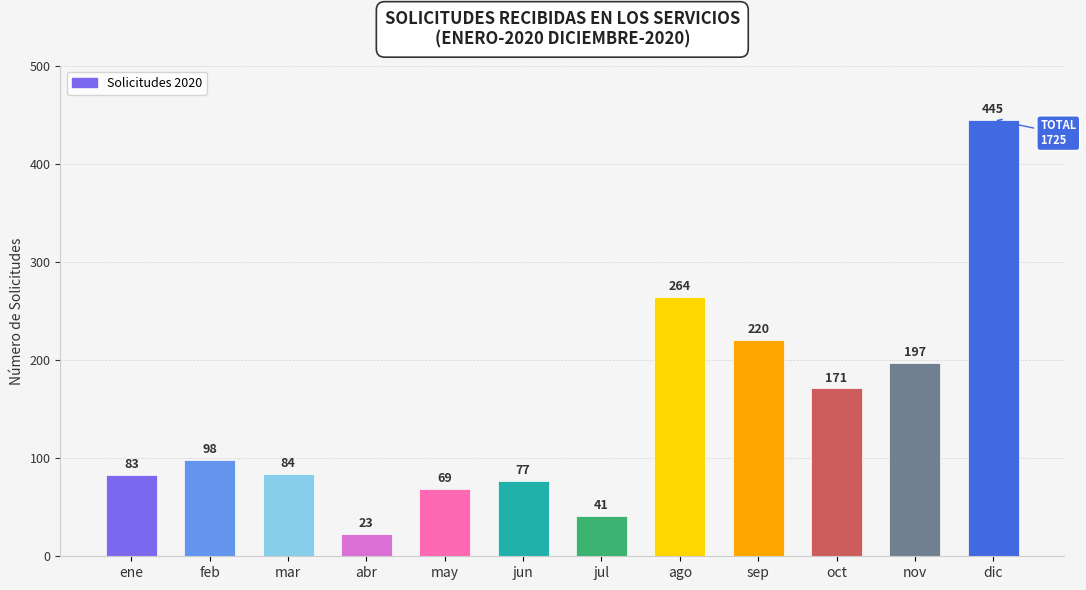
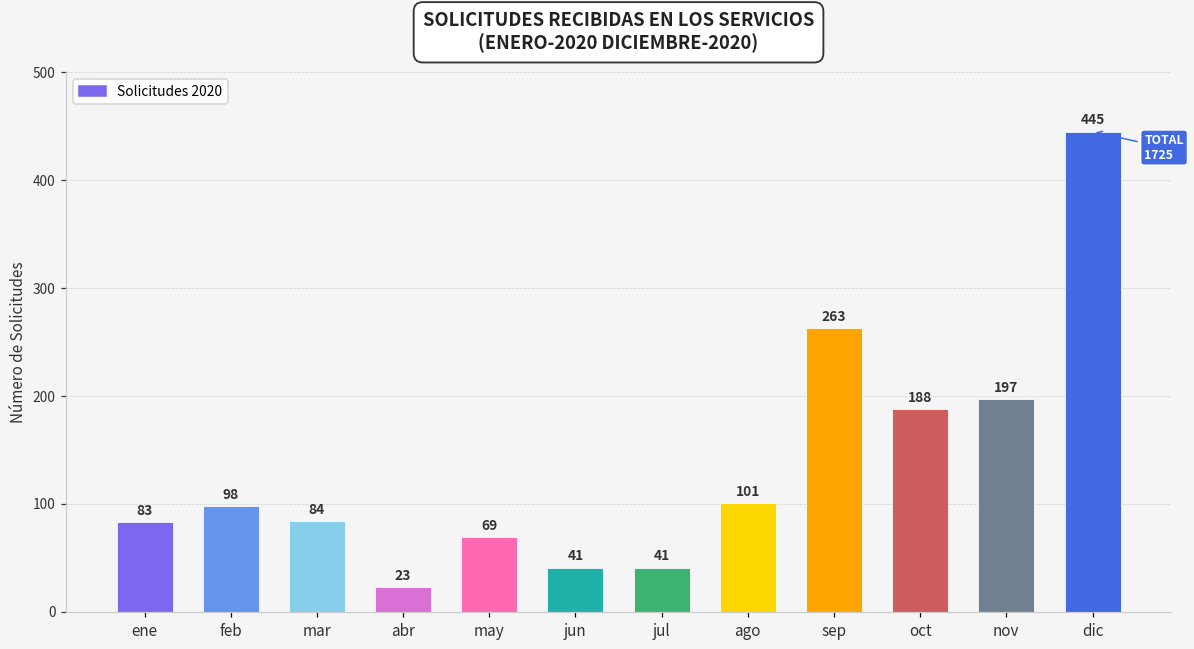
jun: 77 -> 41
ago: 264 -> 101
sep: 220 -> 263
oct: 171 -> 188
